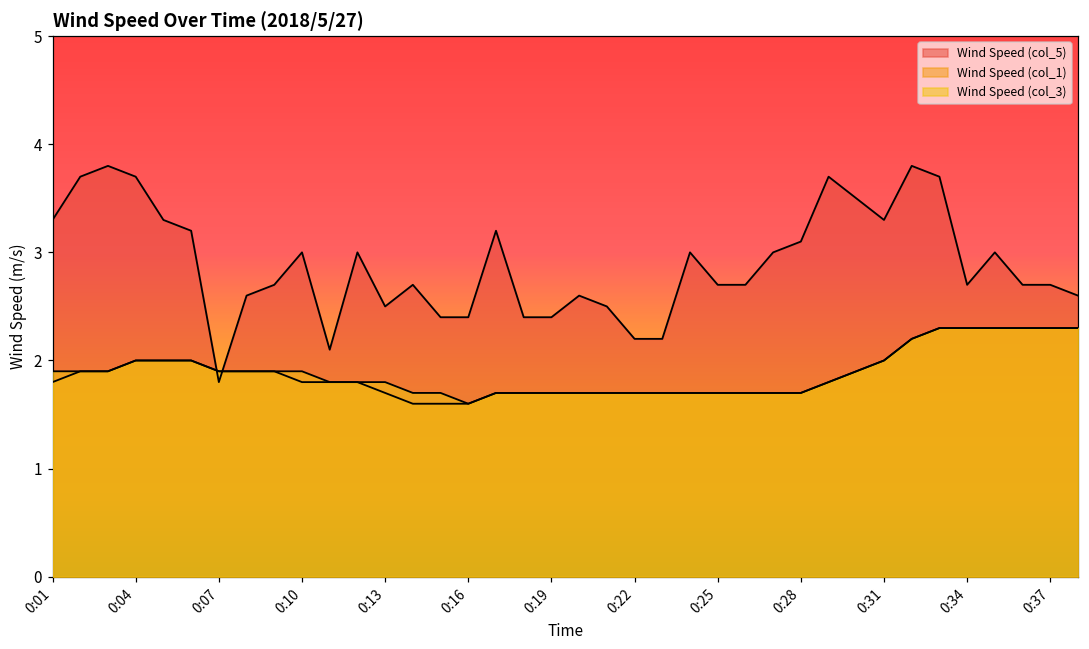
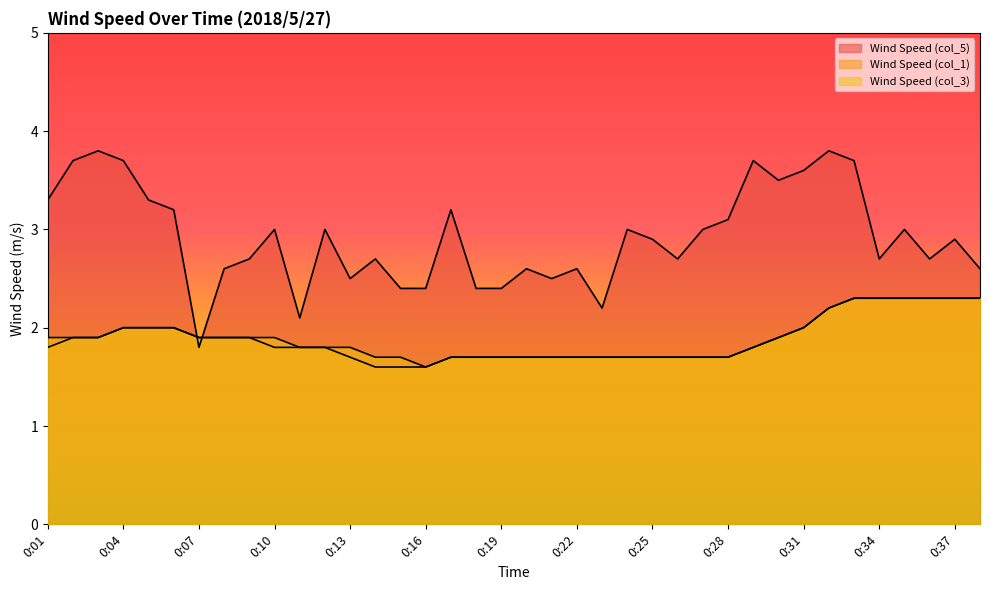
Wind Speed (col_5), 0:22: 2.2 -> 2.6
Wind Speed (col_5), 0:25: 2.7 -> 2.9
Wind Speed (col_5), 0:31: 3.3 -> 3.6
Wind Speed (col_5), 0:37: 2.7 -> 2.9
